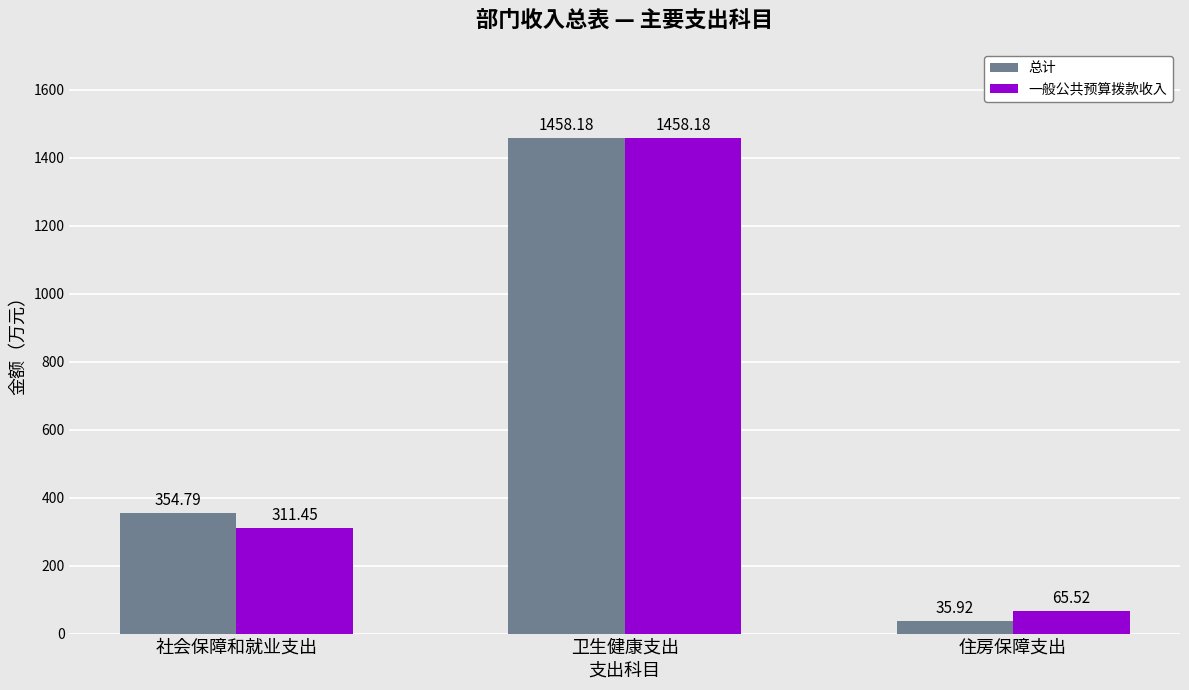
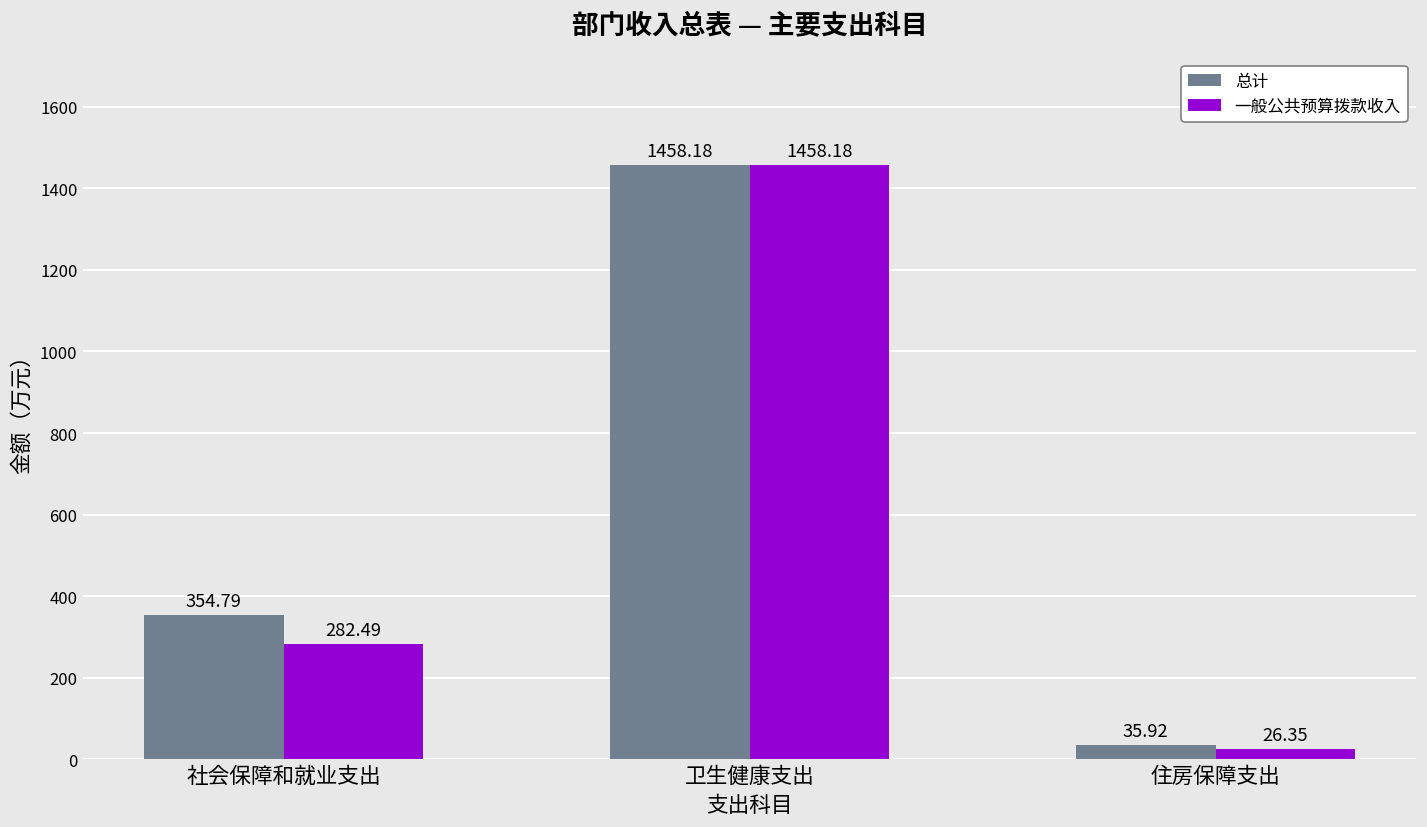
一般公共预算拨款收入, 社会保障和就业支出: 311.45 -> 282.49
一般公共预算拨款收入, 住房保障支出: 65.52 -> 26.35
